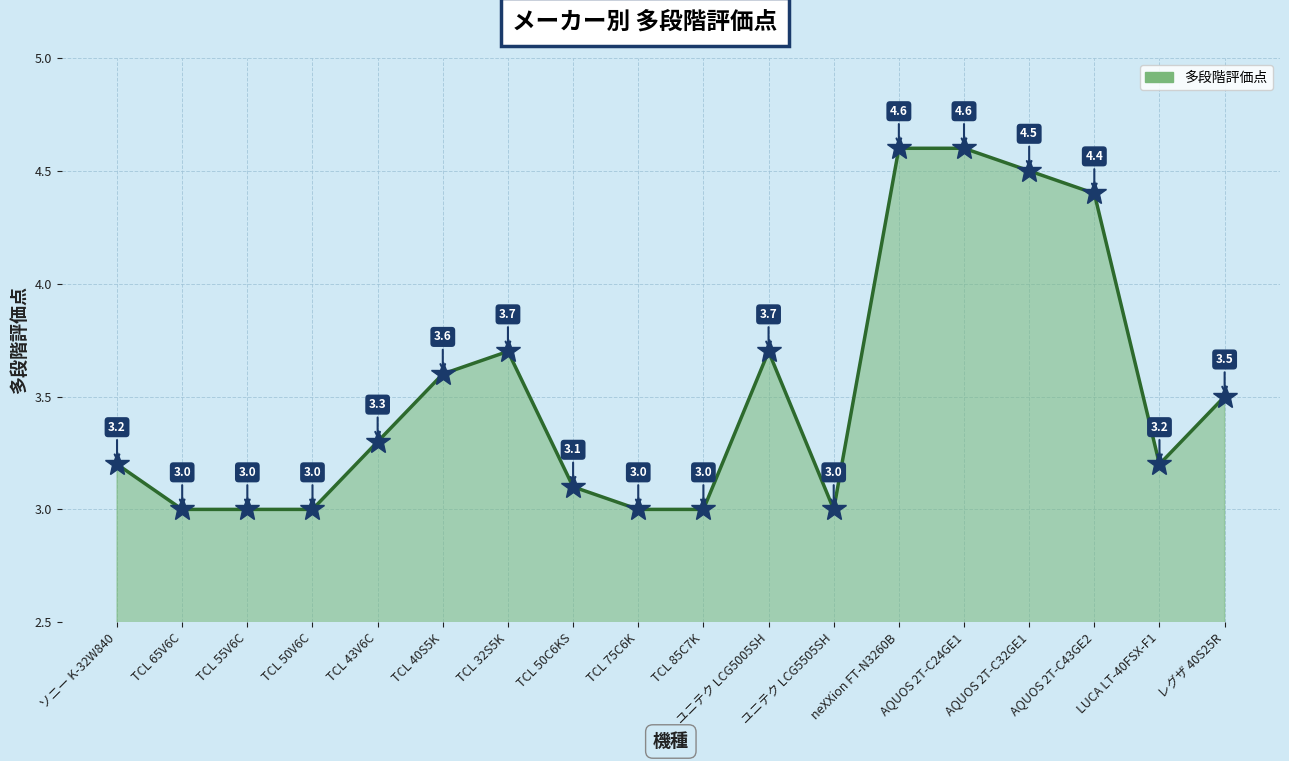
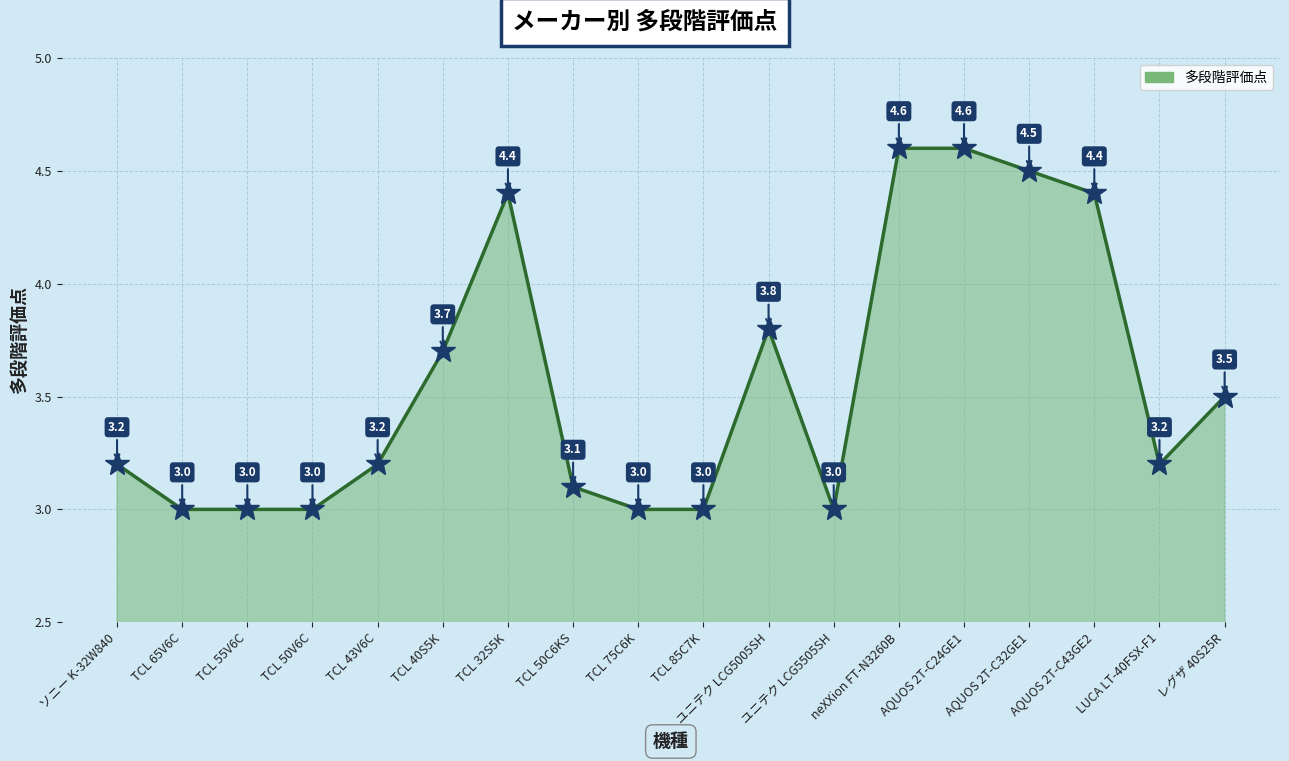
多段階評価点, TCL 43V6C: 3.3 -> 3.2
多段階評価点, TCL 40S5K: 3.6 -> 3.7
多段階評価点, TCL 32S5K: 3.7 -> 4.4
多段階評価点, ユニテク LCG5005SH: 3.7 -> 3.8
